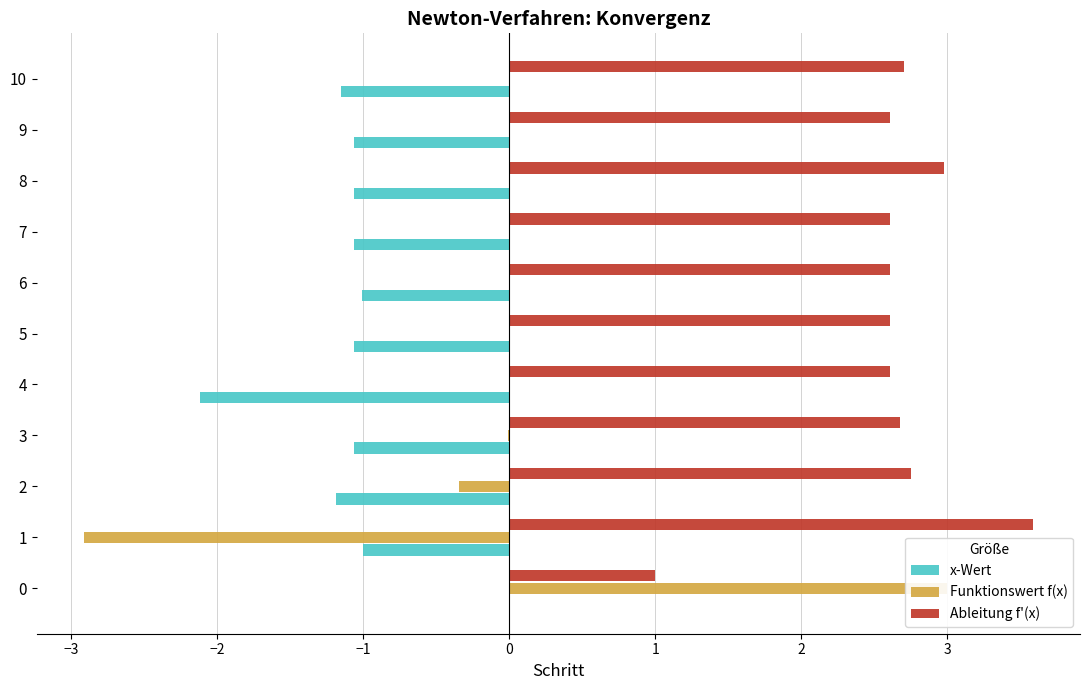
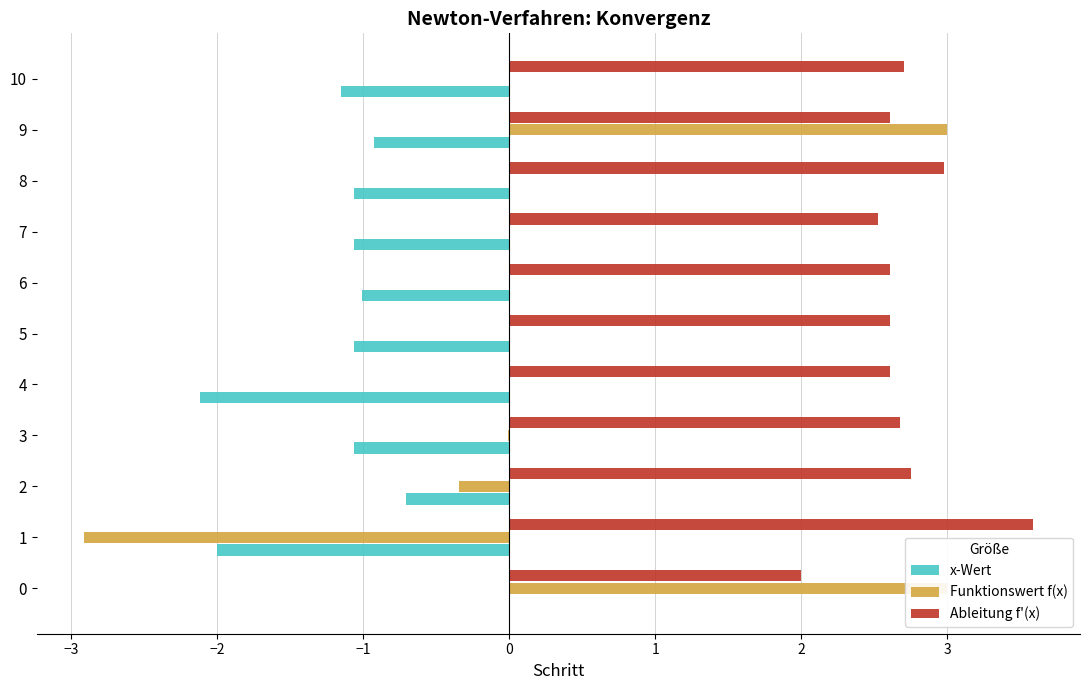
Funktionswert f(x), 9: 0 -> 3
x-Wert, 9: -1.06 -> -0.92
Ableitung f'(x), 7: 2.61 -> 2.52
x-Wert, 2: -1.19 -> -0.71
x-Wert, 1: -1 -> -2
Ableitung f'(x), 0: 1 -> 2
